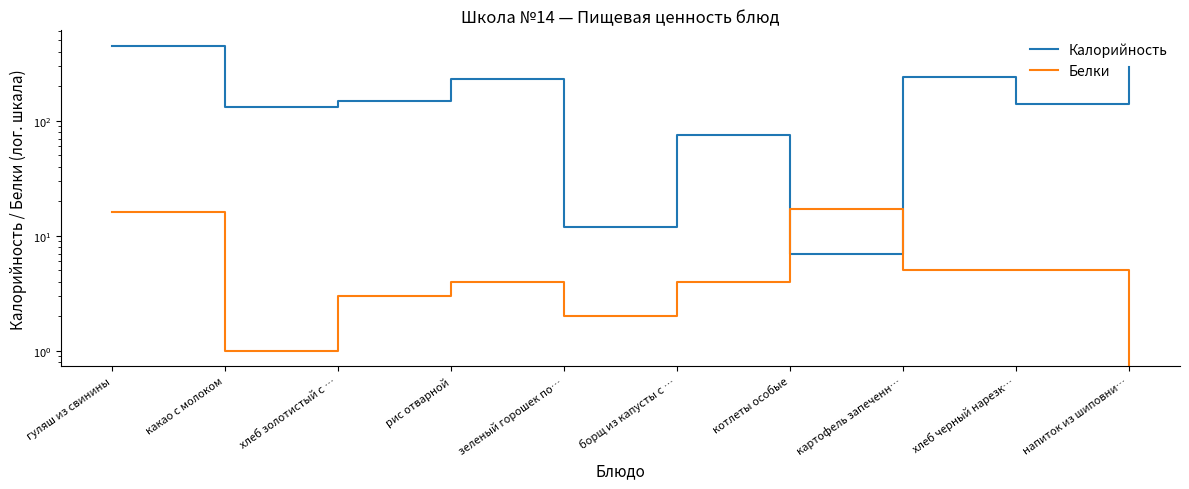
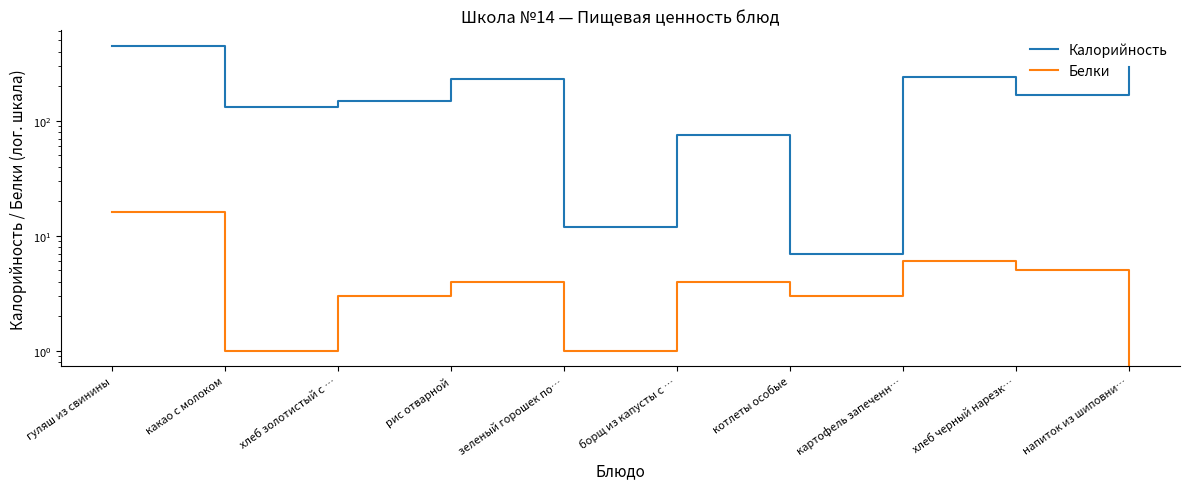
Белки, зеленый горошек по…: 2 -> 1
Белки, котлеты особые: 17 -> 3
Белки, картофель запеченн…: 5 -> 6
Калорийность, хлеб черный нарезк…: 140 -> 170
